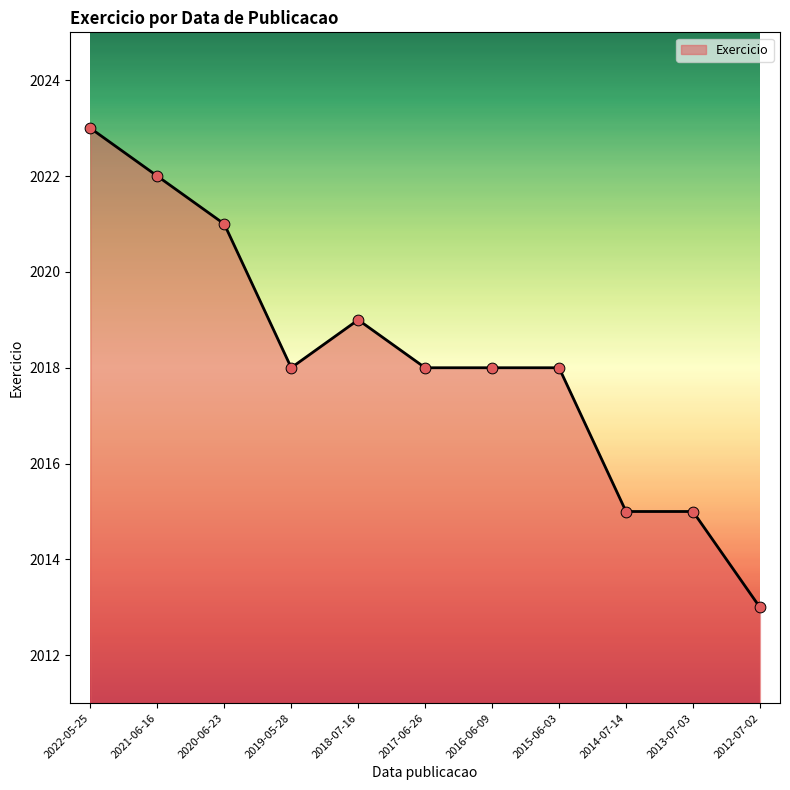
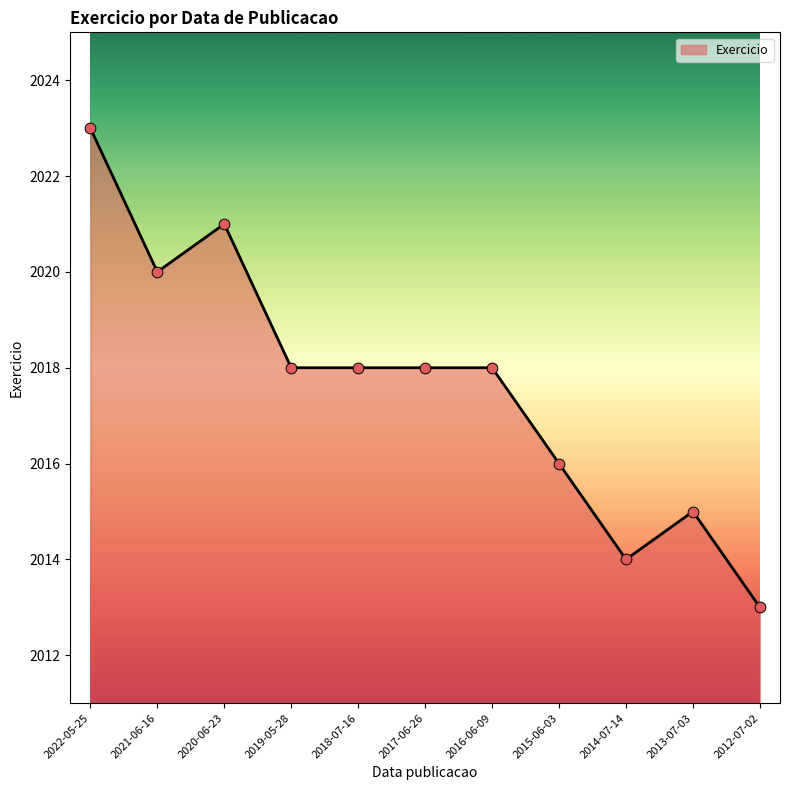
2021-06-16: 2022 -> 2020
2018-07-16: 2019 -> 2018
2015-06-03: 2018 -> 2016
2014-07-14: 2015 -> 2014
